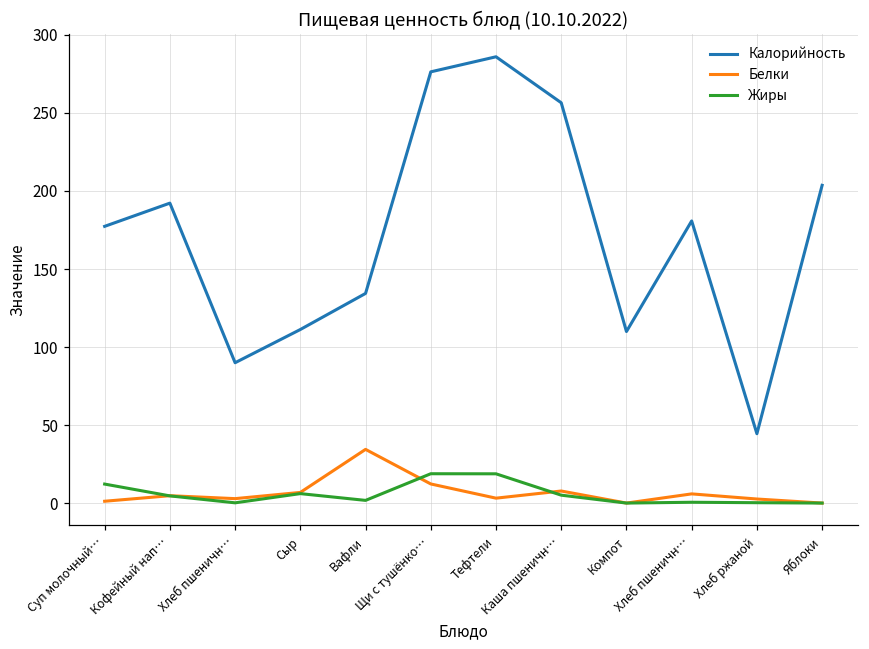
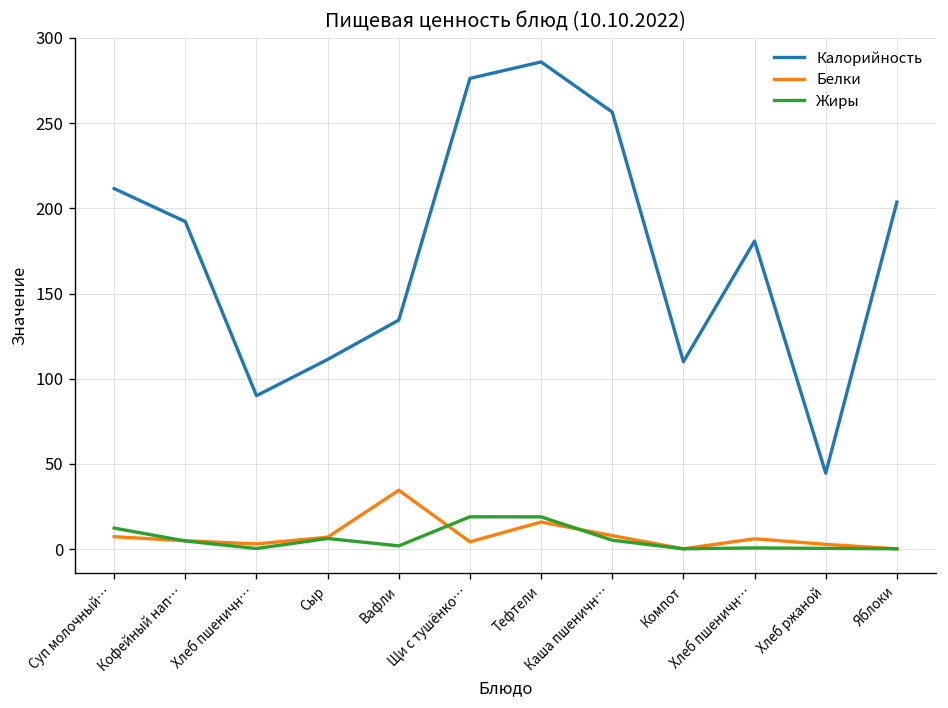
Калорийность, Суп молочный…: 177 -> 212
Белки, Суп молочный…: 1 -> 7
Белки, Щи с тушёнко…: 12 -> 4
Белки, Тефтели: 3 -> 16
